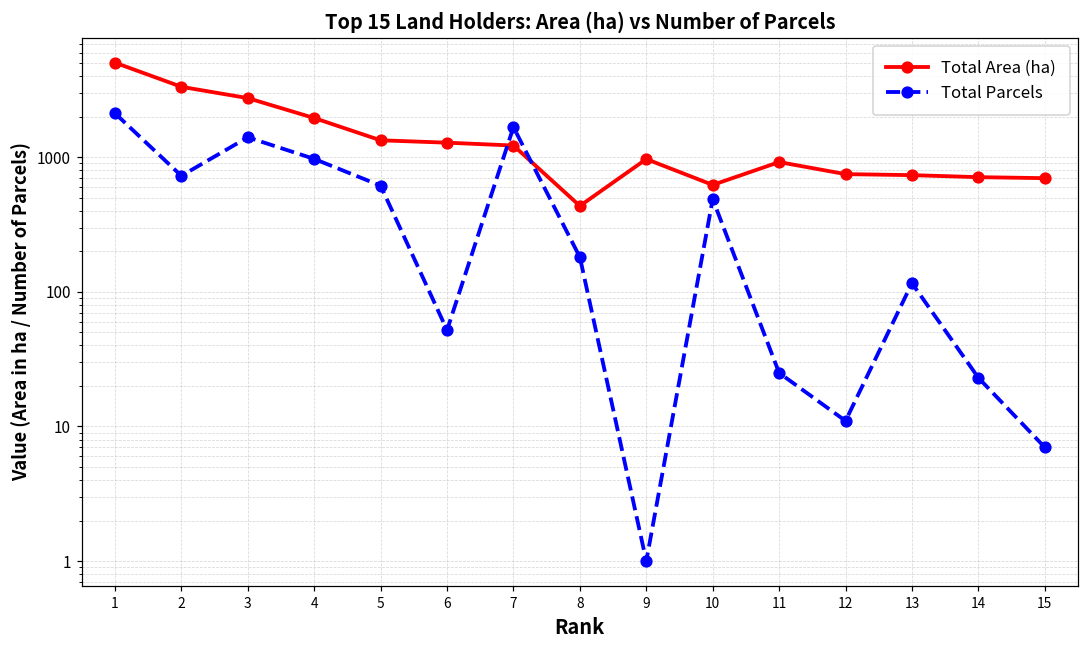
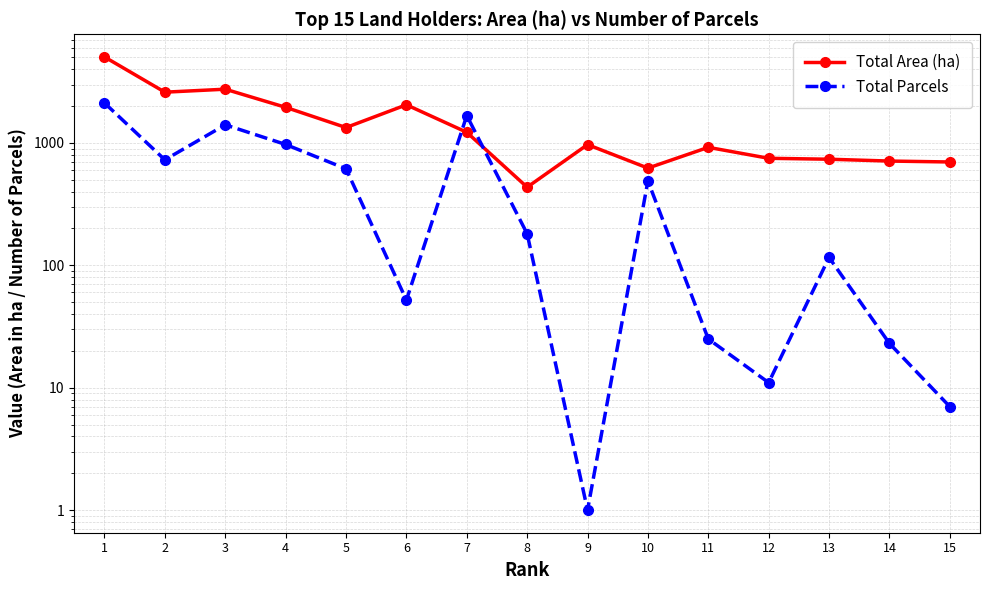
Total Area (ha), 2: 3300 -> 2600
Total Area (ha), 6: 1300 -> 2100
